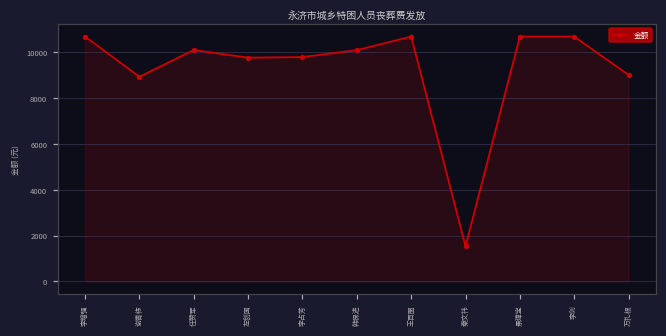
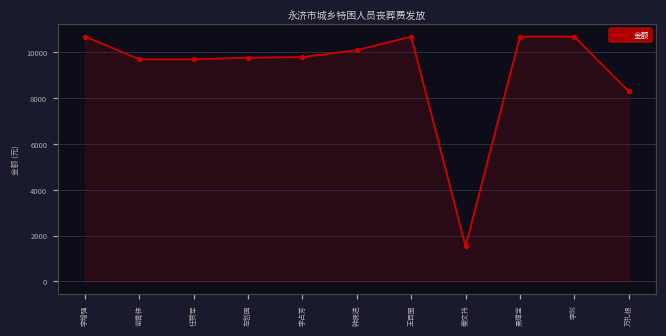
谢青栋: 8900 -> 9700
任赞军: 10100 -> 9700
万扎根: 9000 -> 8300
